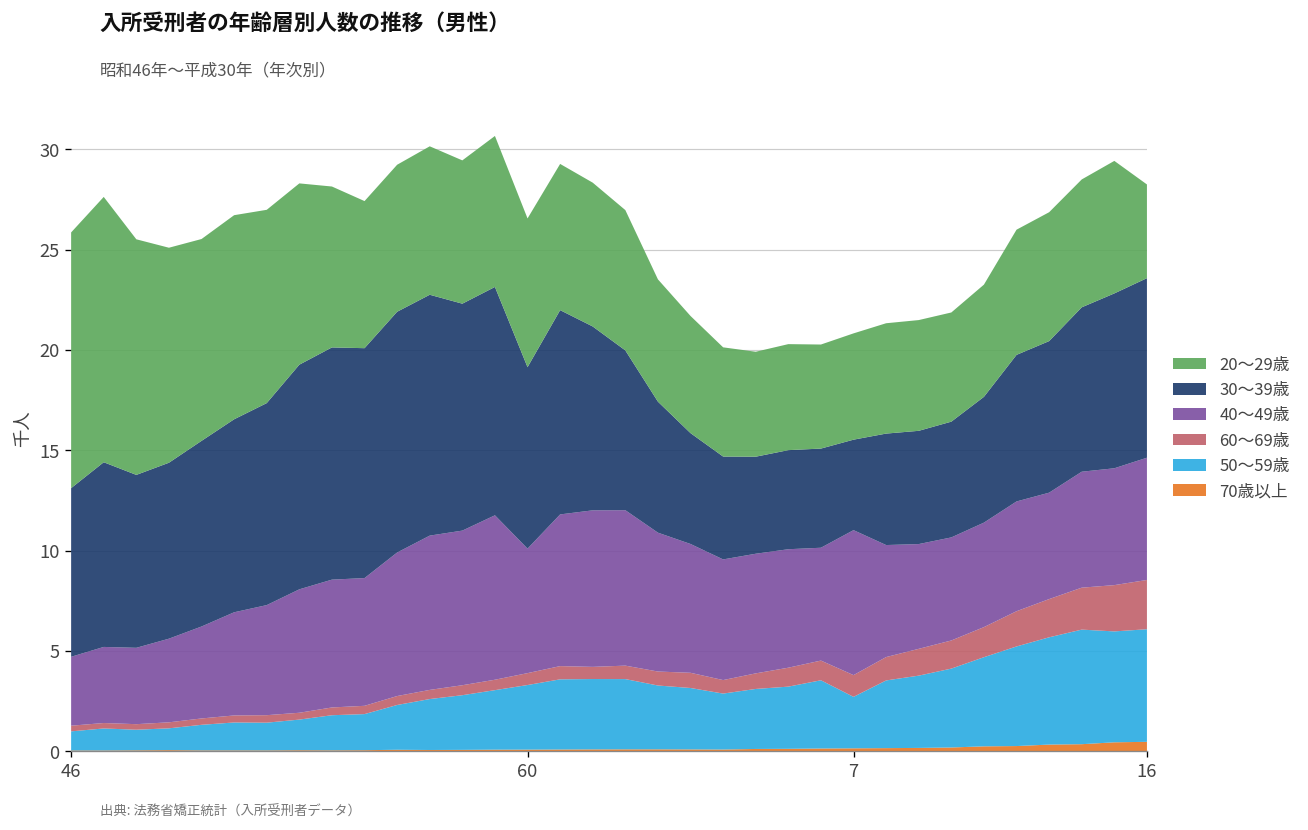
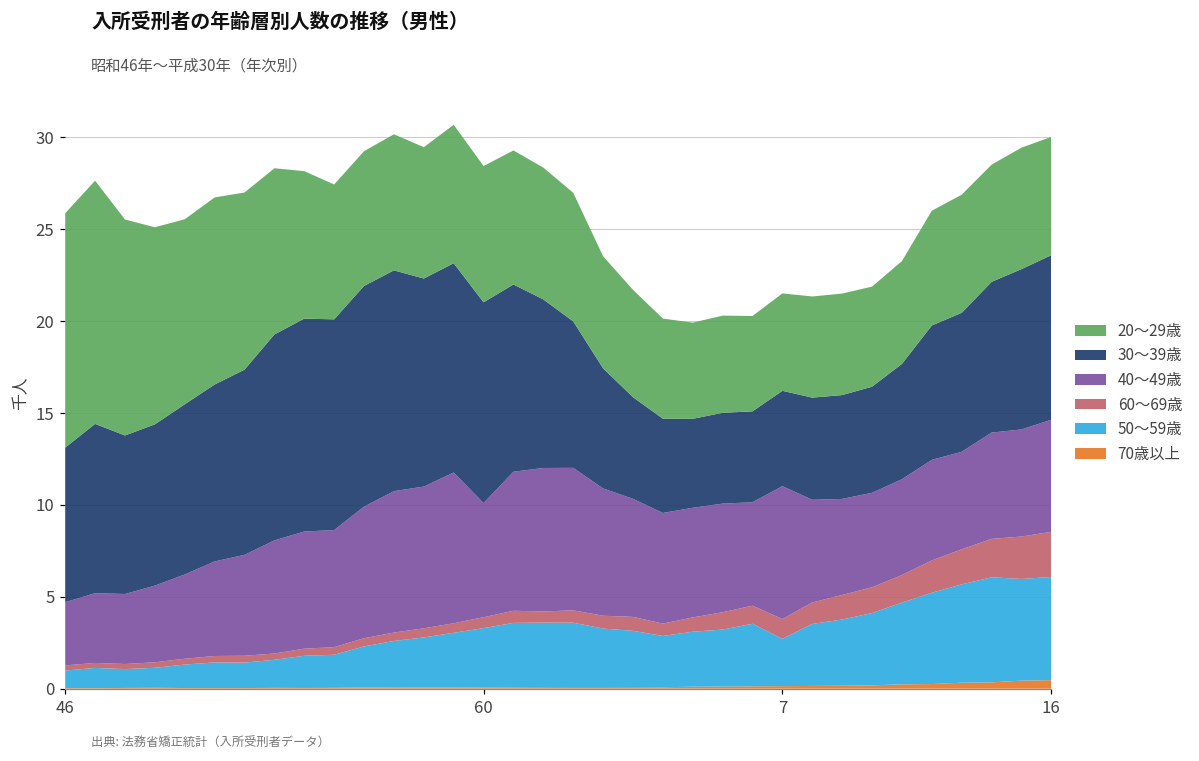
30～39歳, 60: 9.0 -> 10.9
30～39歳, 7: 4.5 -> 5.2
20～29歳, 16: 4.7 -> 6.4
